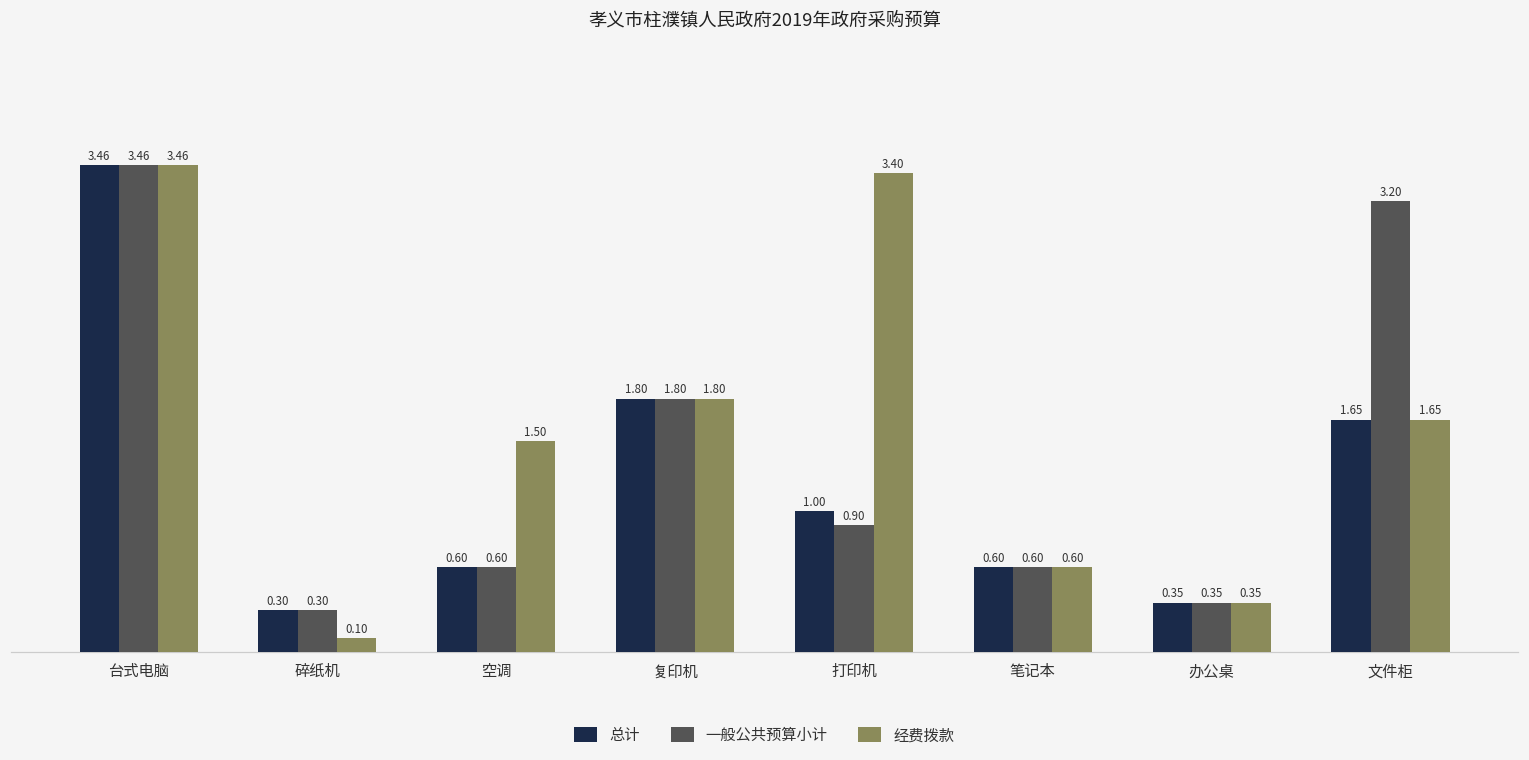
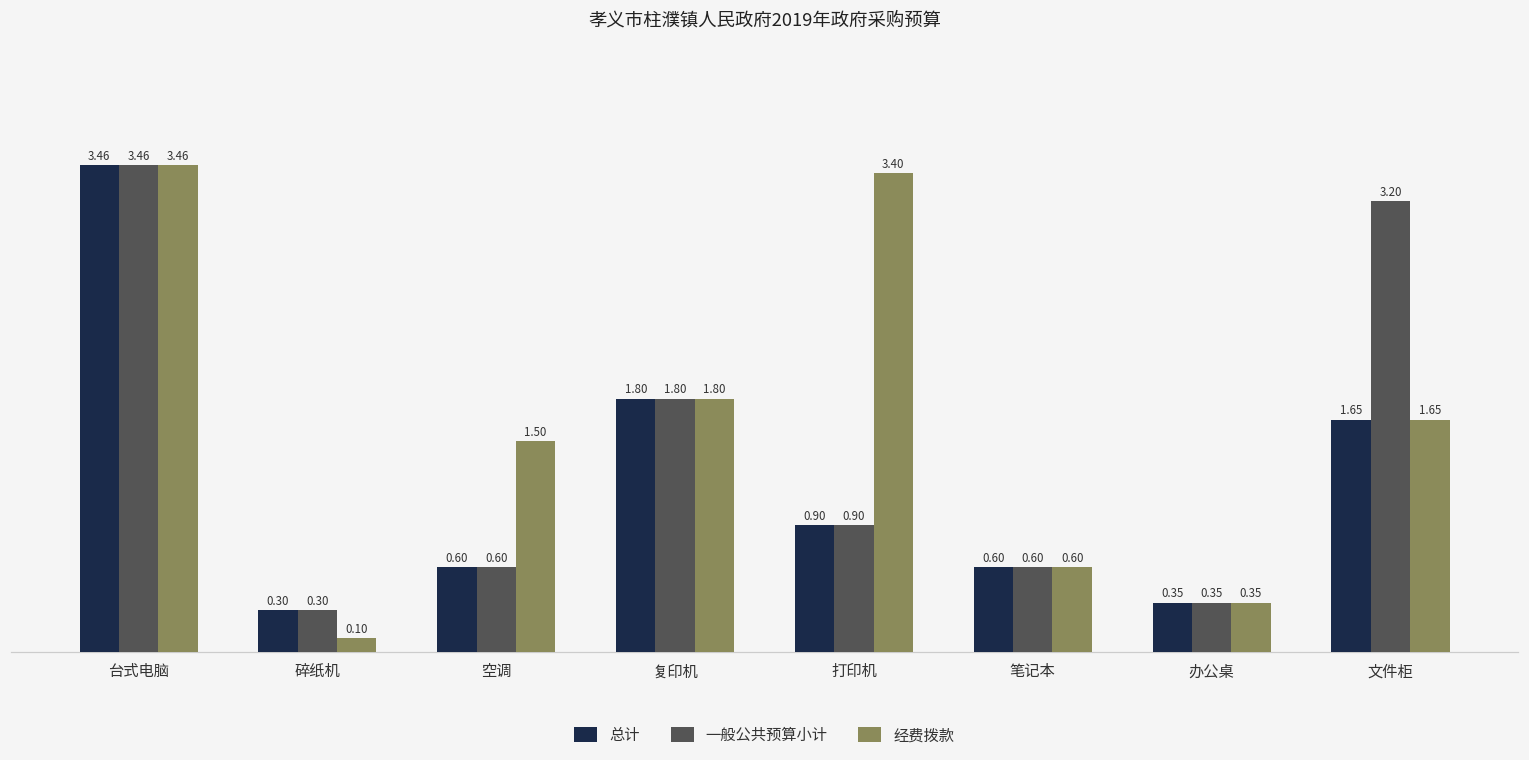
总计, 打印机: 1.00 -> 0.90
